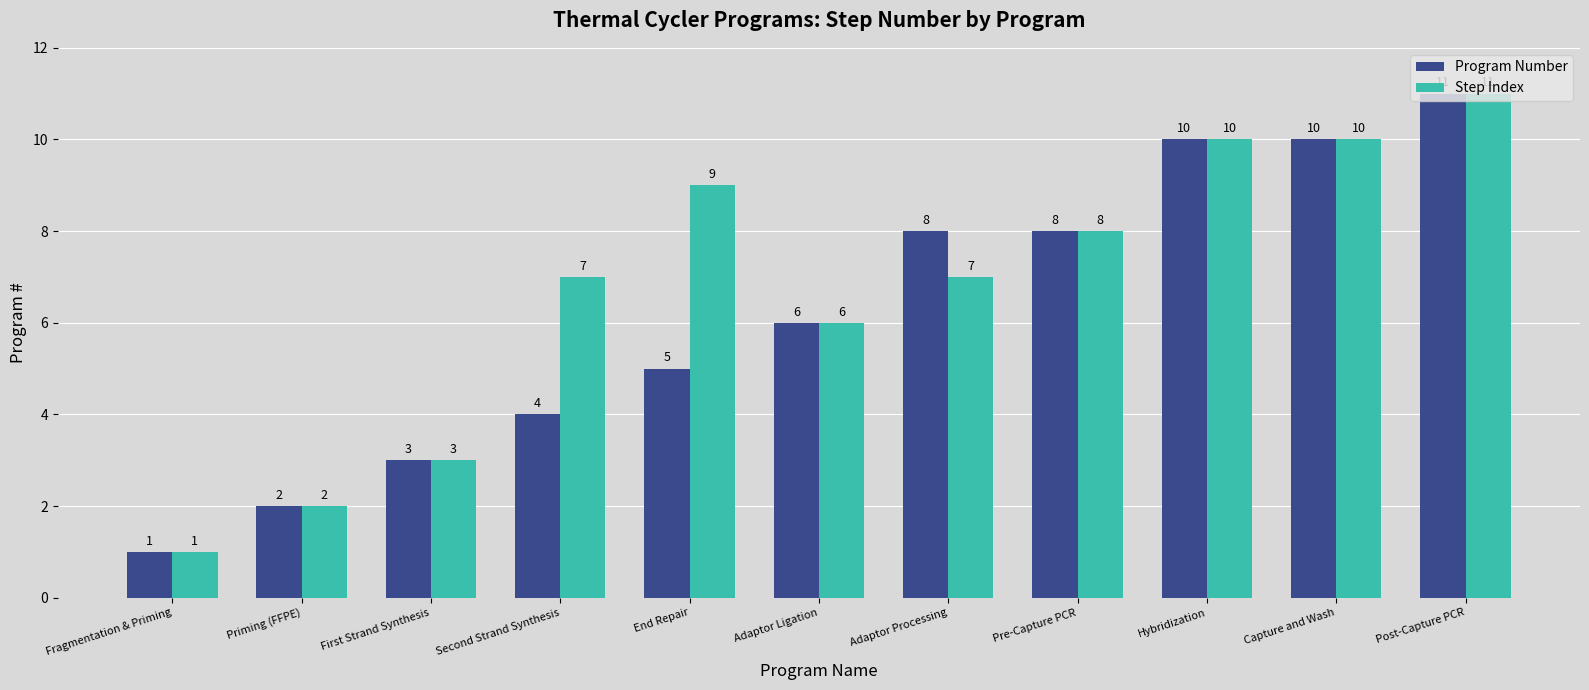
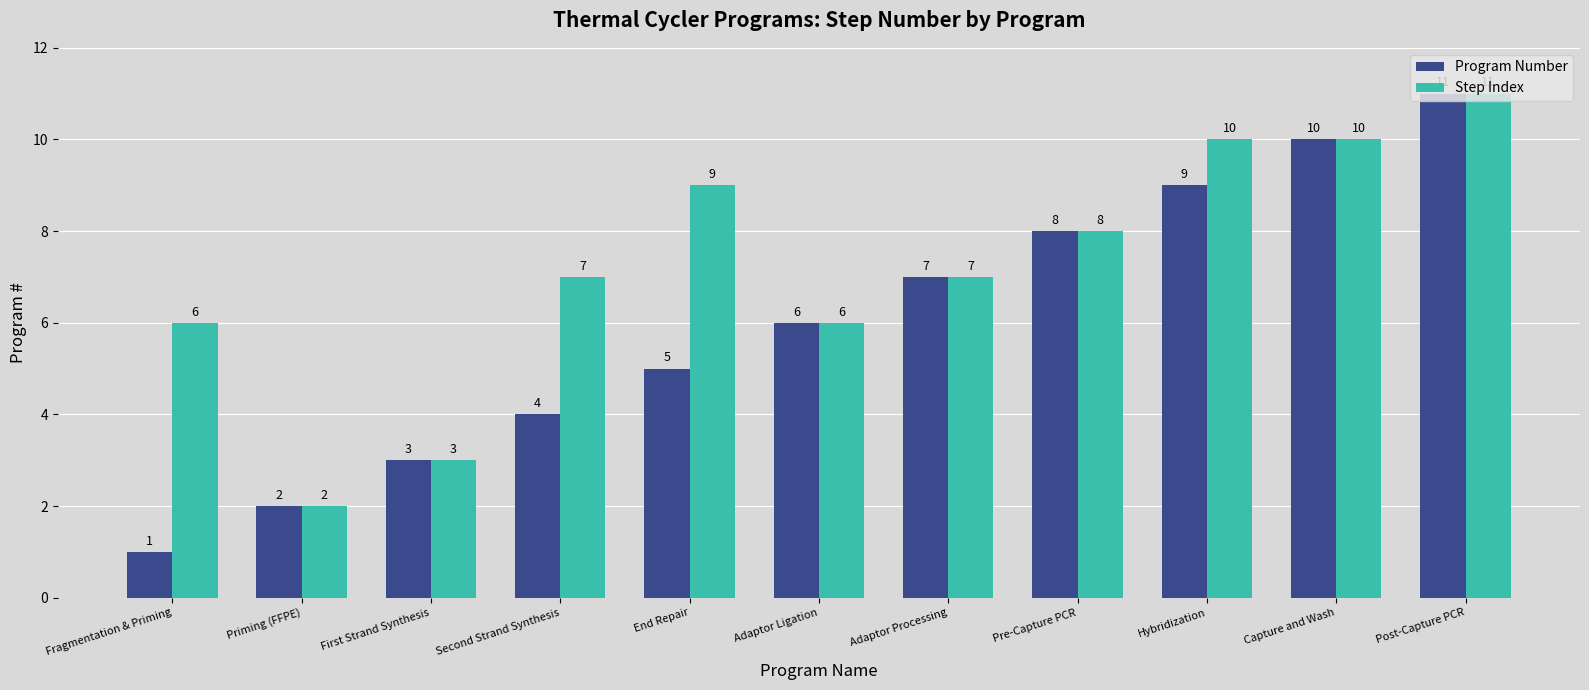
Step Index, Fragmentation & Priming: 1 -> 6
Program Number, Adaptor Processing: 8 -> 7
Program Number, Hybridization: 10 -> 9
